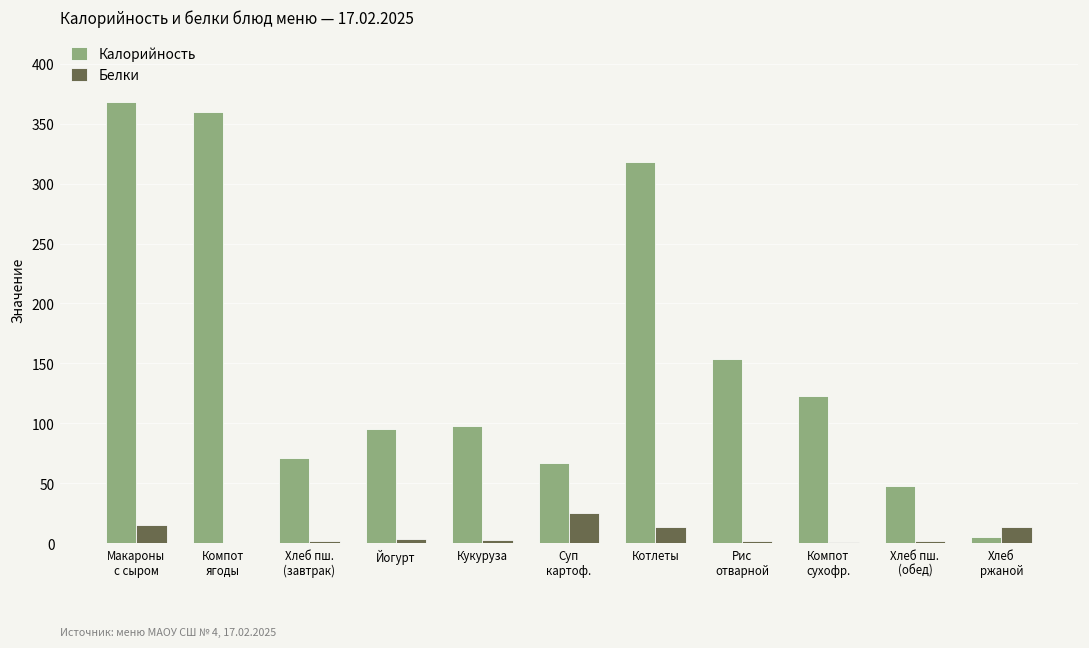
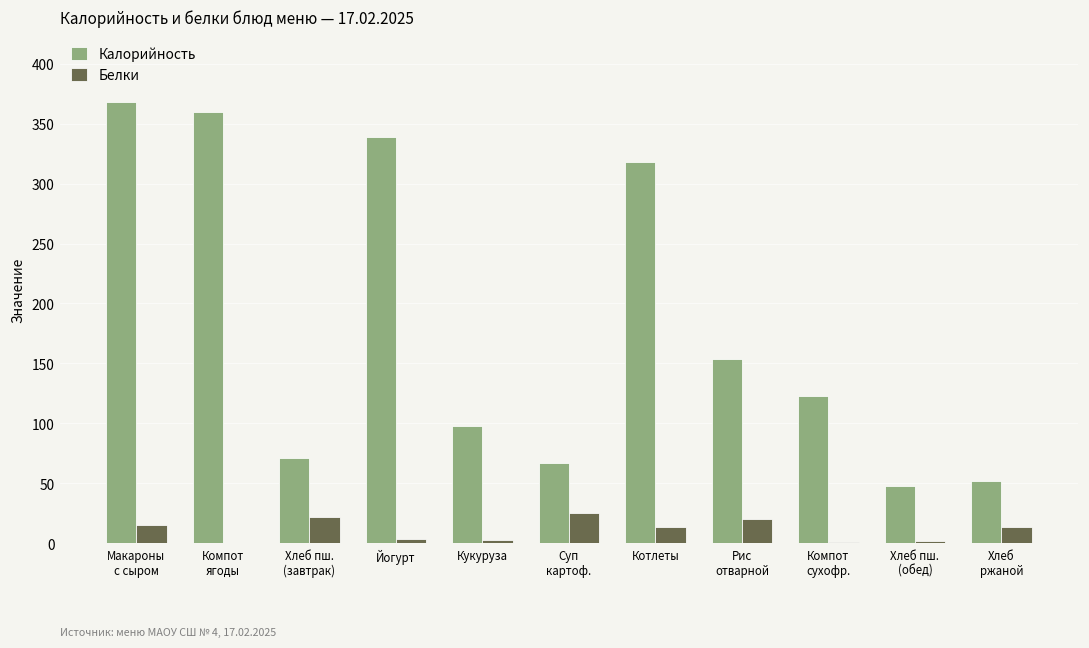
Белки, Хлеб пш. (завтрак): 2 -> 22
Калорийность, Йогурт: 95 -> 339
Белки, Рис отварной: 2 -> 20
Калорийность, Хлеб ржаной: 5 -> 52
